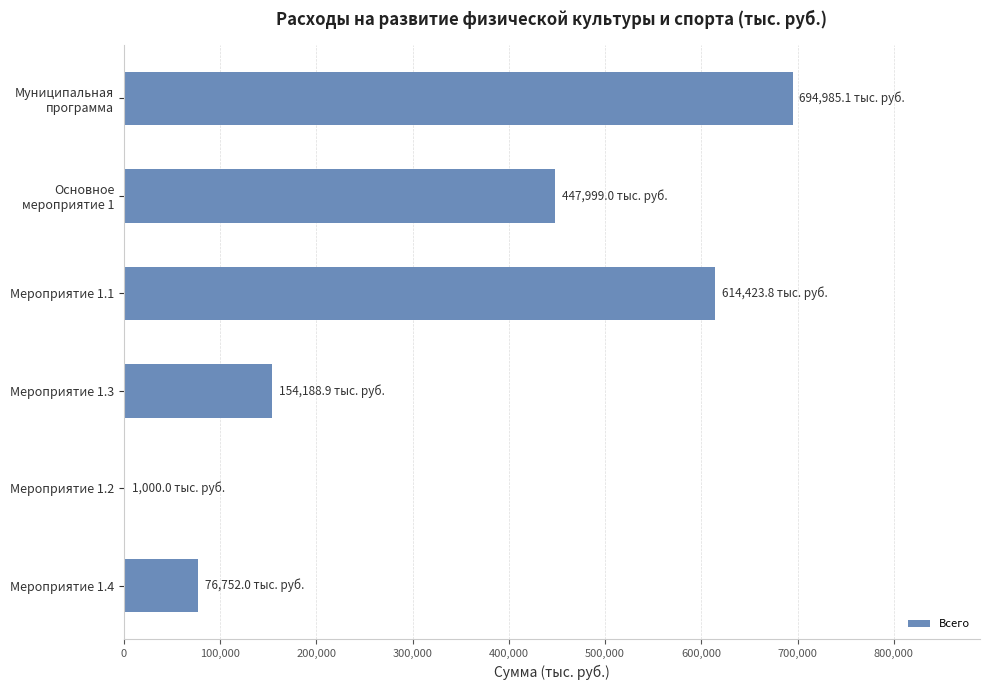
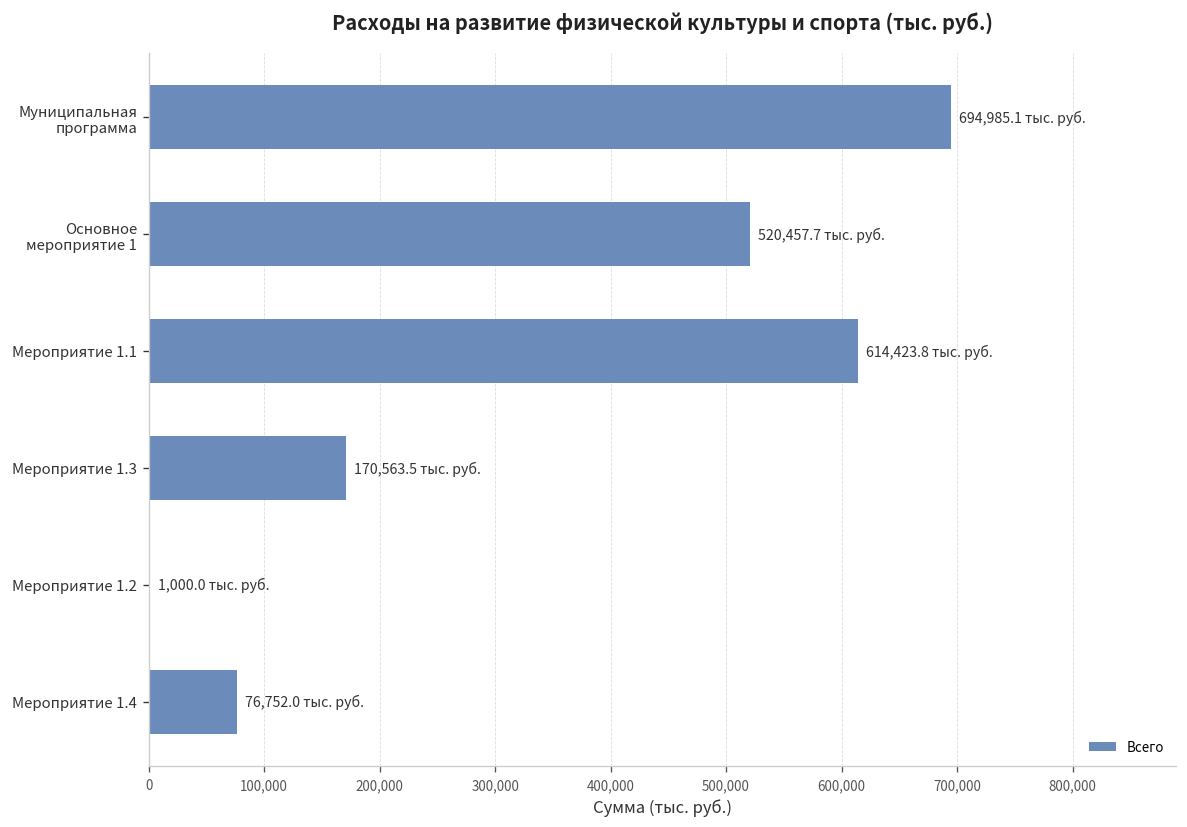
Основное мероприятие 1: 447,999.0 -> 520,457.7
Мероприятие 1.3: 154,188.9 -> 170,563.5
